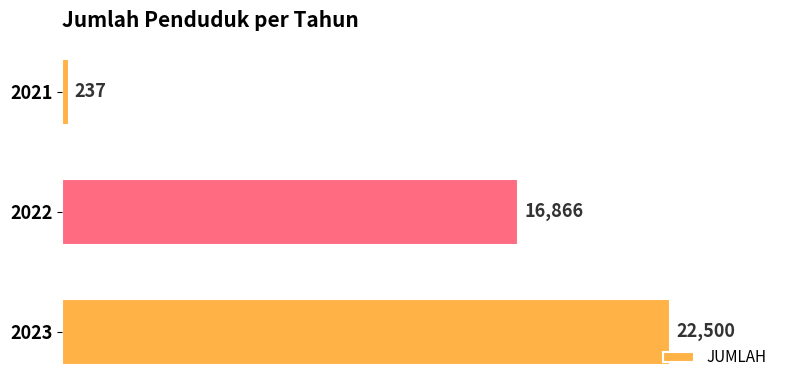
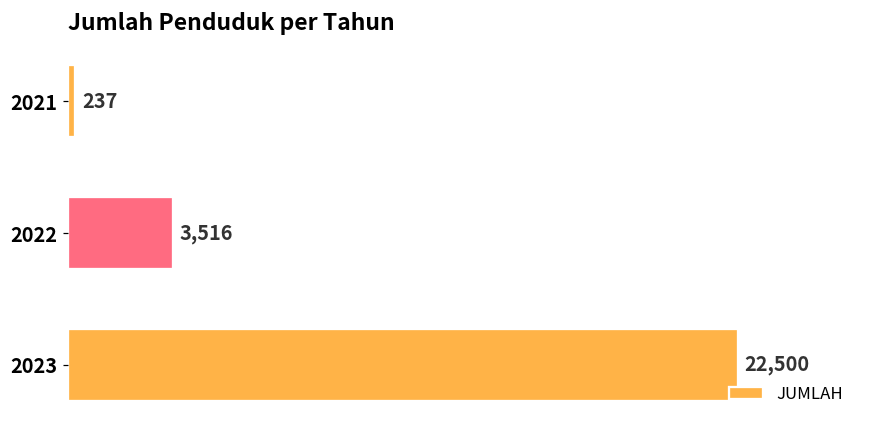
2022: 16,866 -> 3,516
